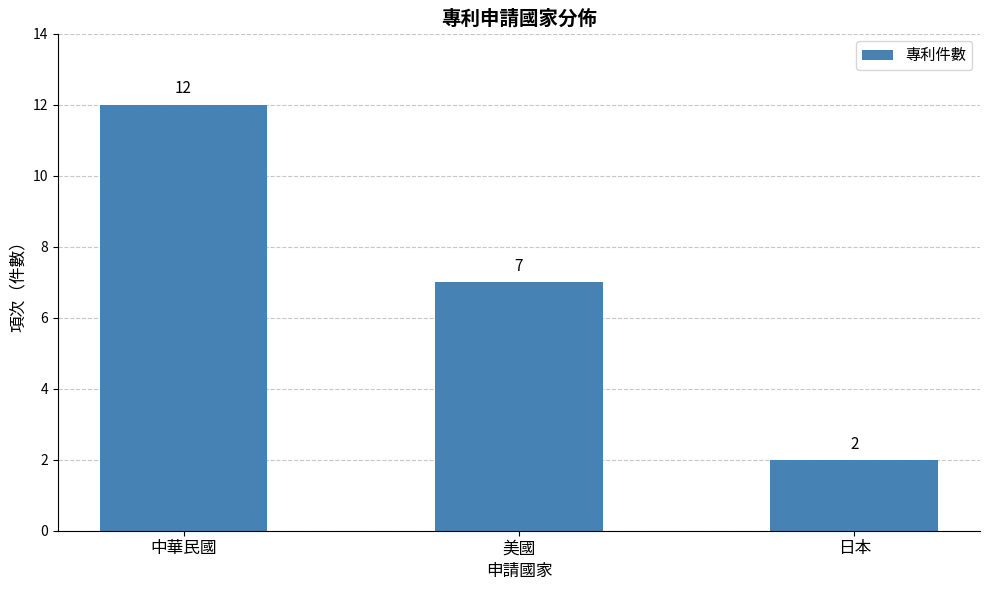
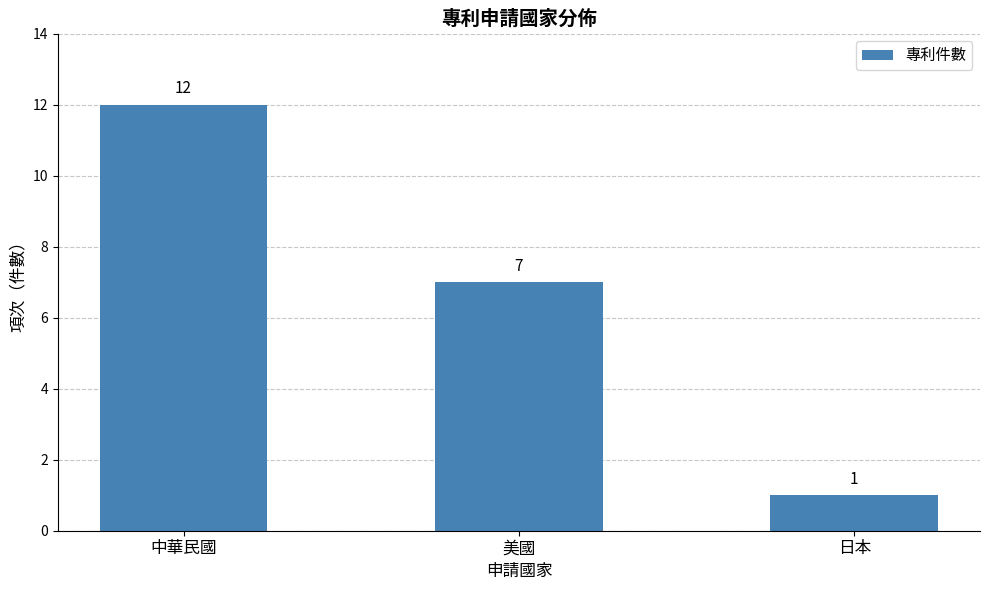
日本: 2 -> 1
